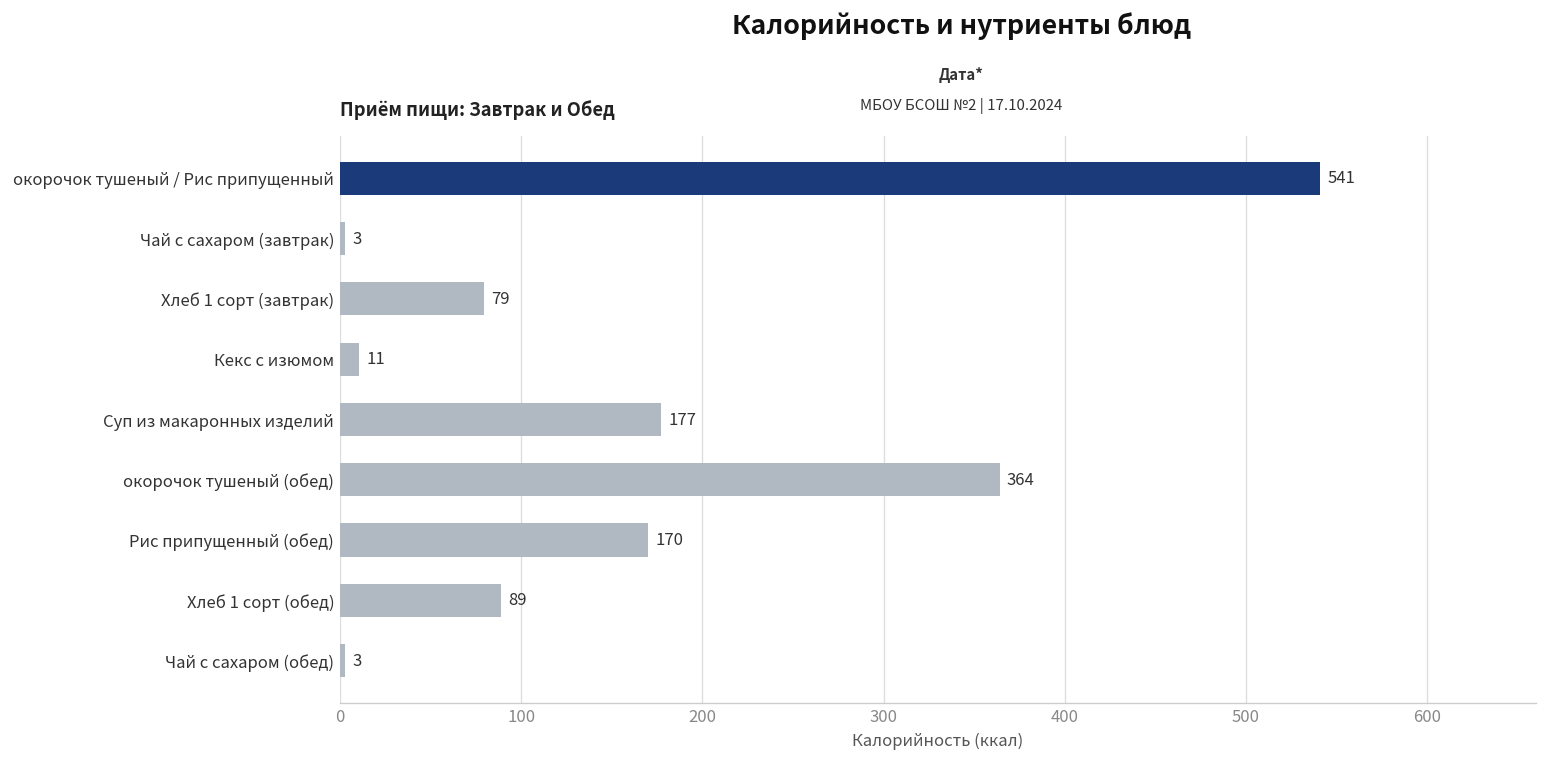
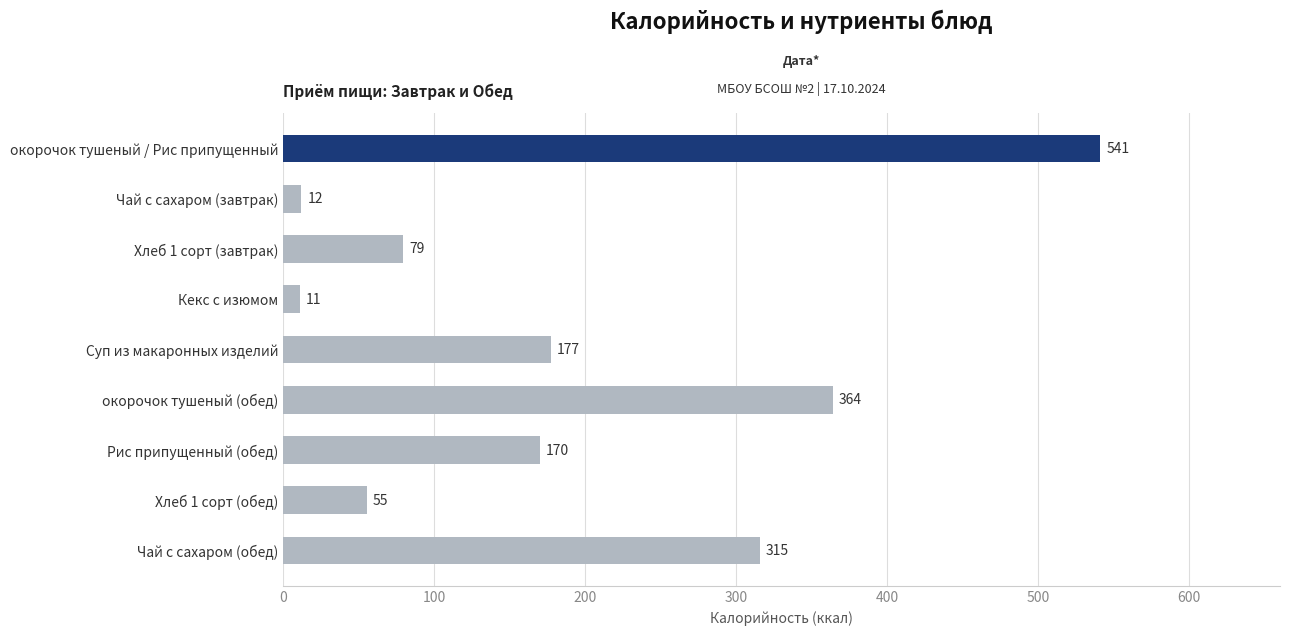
Чай с сахаром (завтрак): 3 -> 12
Хлеб 1 сорт (обед): 89 -> 55
Чай с сахаром (обед): 3 -> 315
